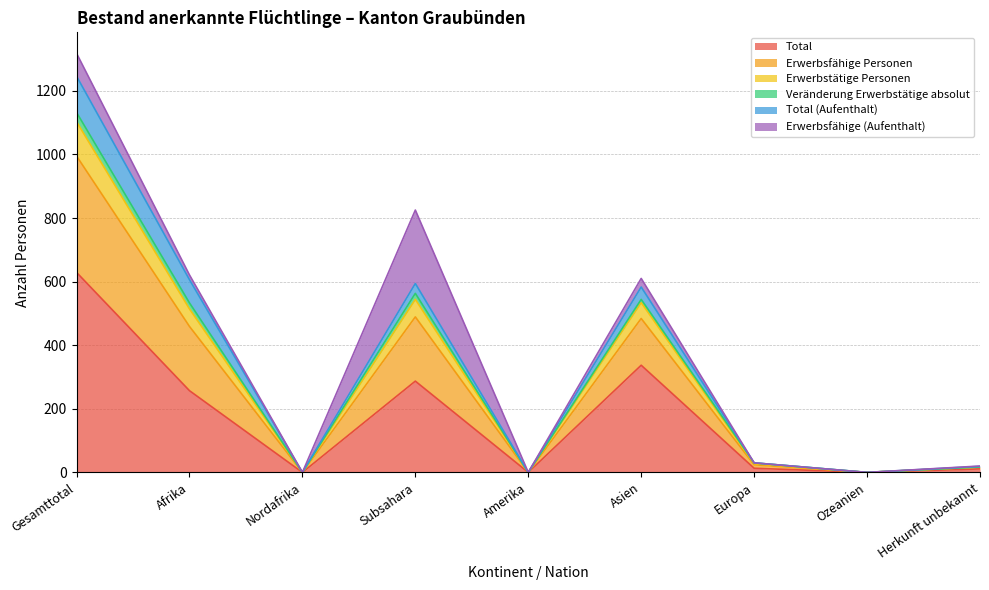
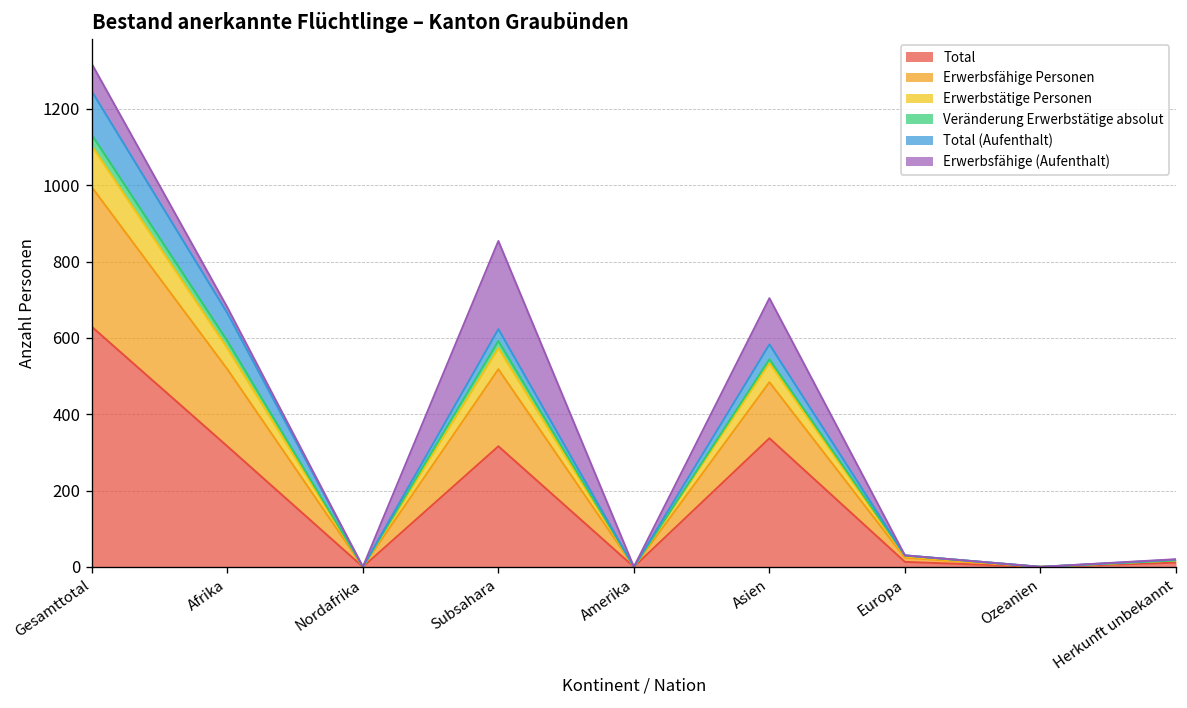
Total, Afrika: 260 -> 320
Total, Subsahara: 290 -> 320
Erwerbsfähige (Aufenthalt), Asien: 30 -> 120
